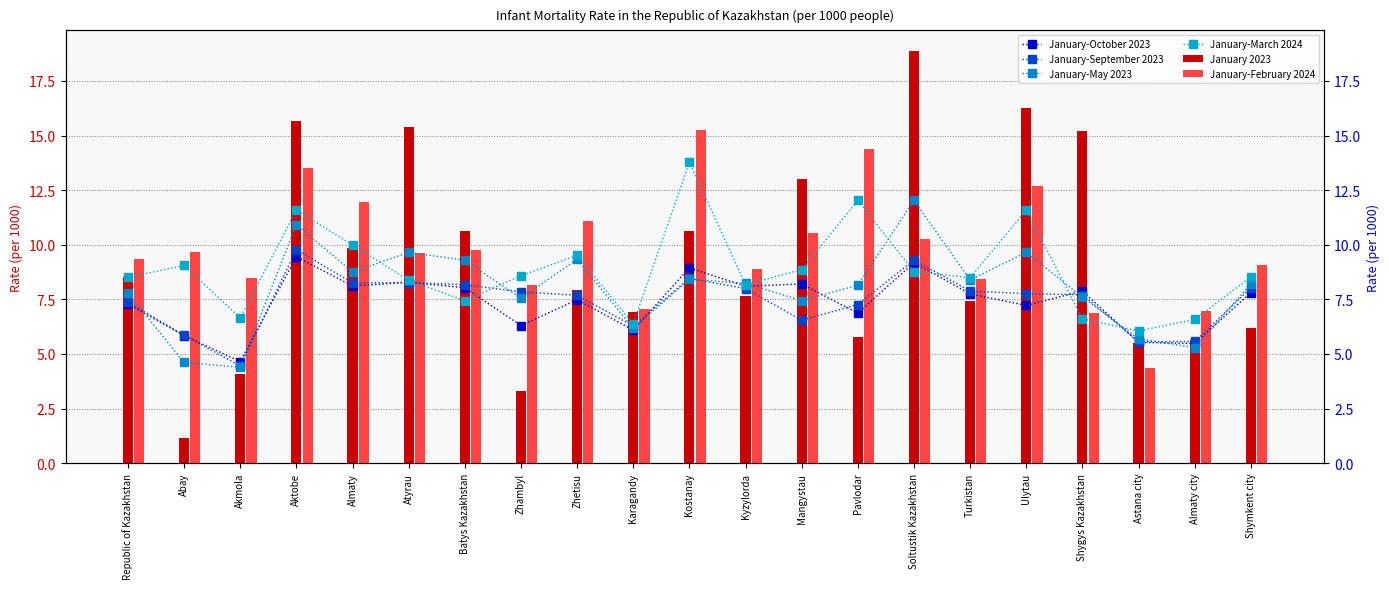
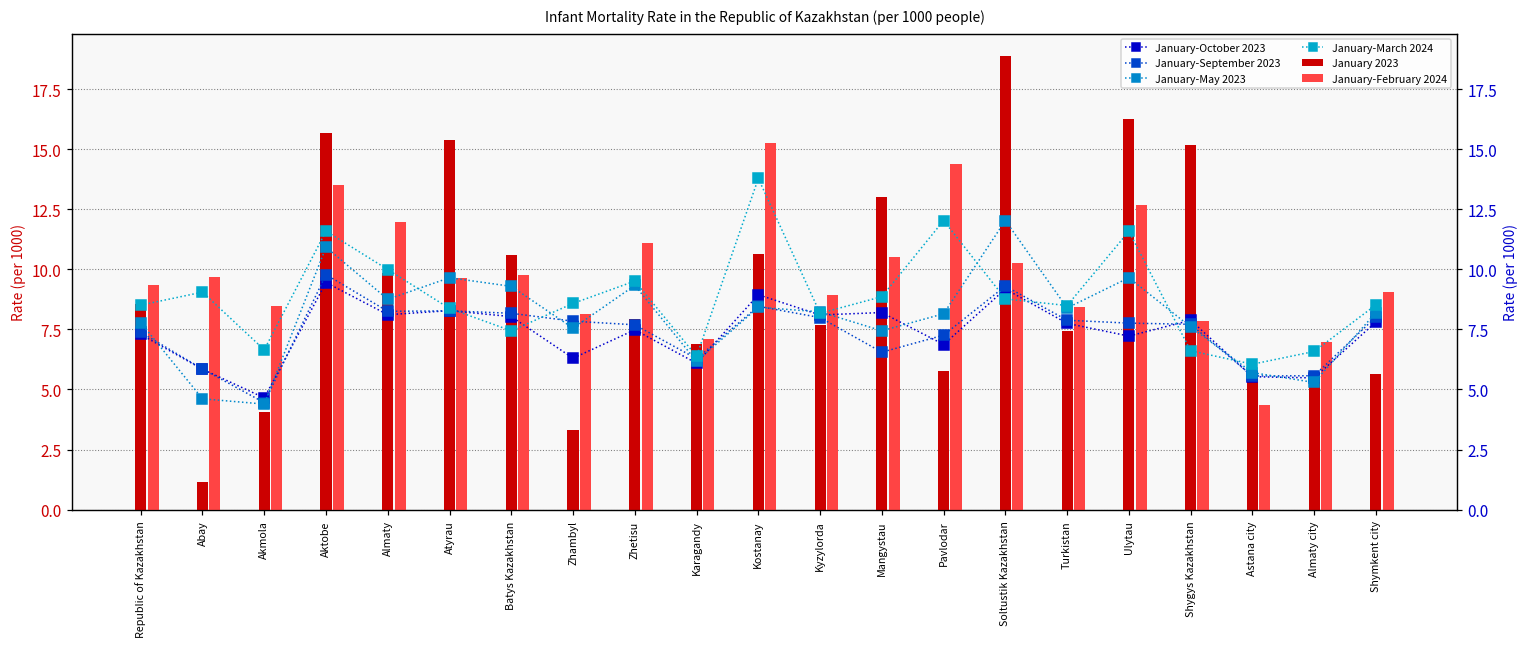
January-February 2024, Shygys Kazakhstan: 6.9 -> 7.9
January 2023, Shymkent city: 6.2 -> 5.6
